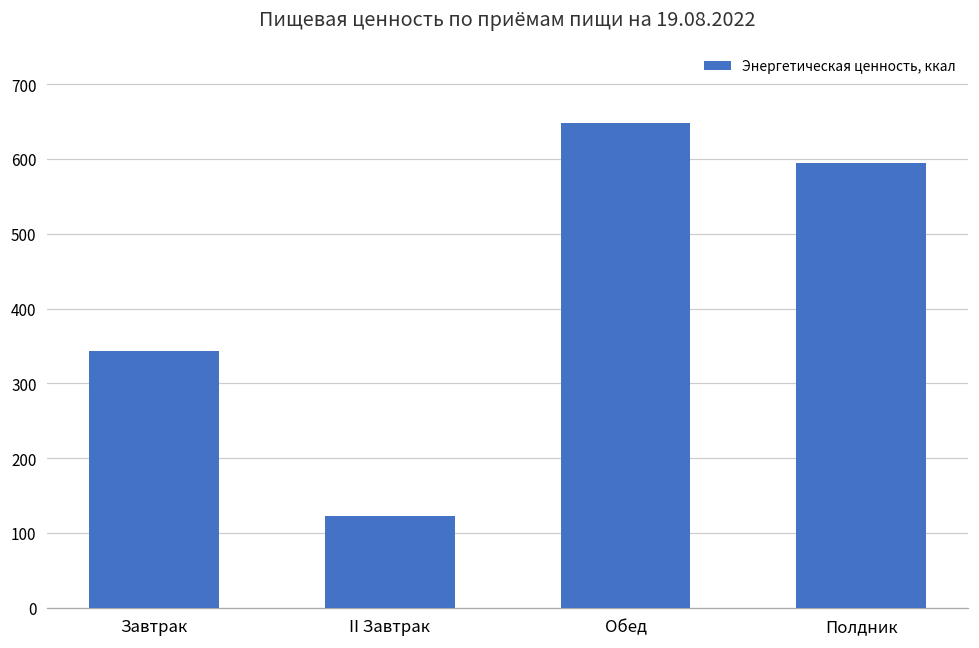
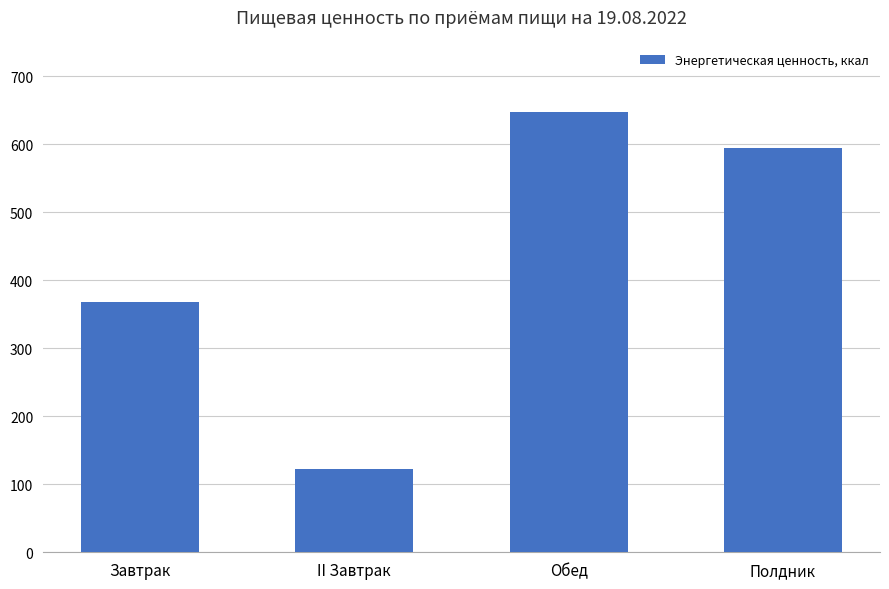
Завтрак: 340 -> 370
